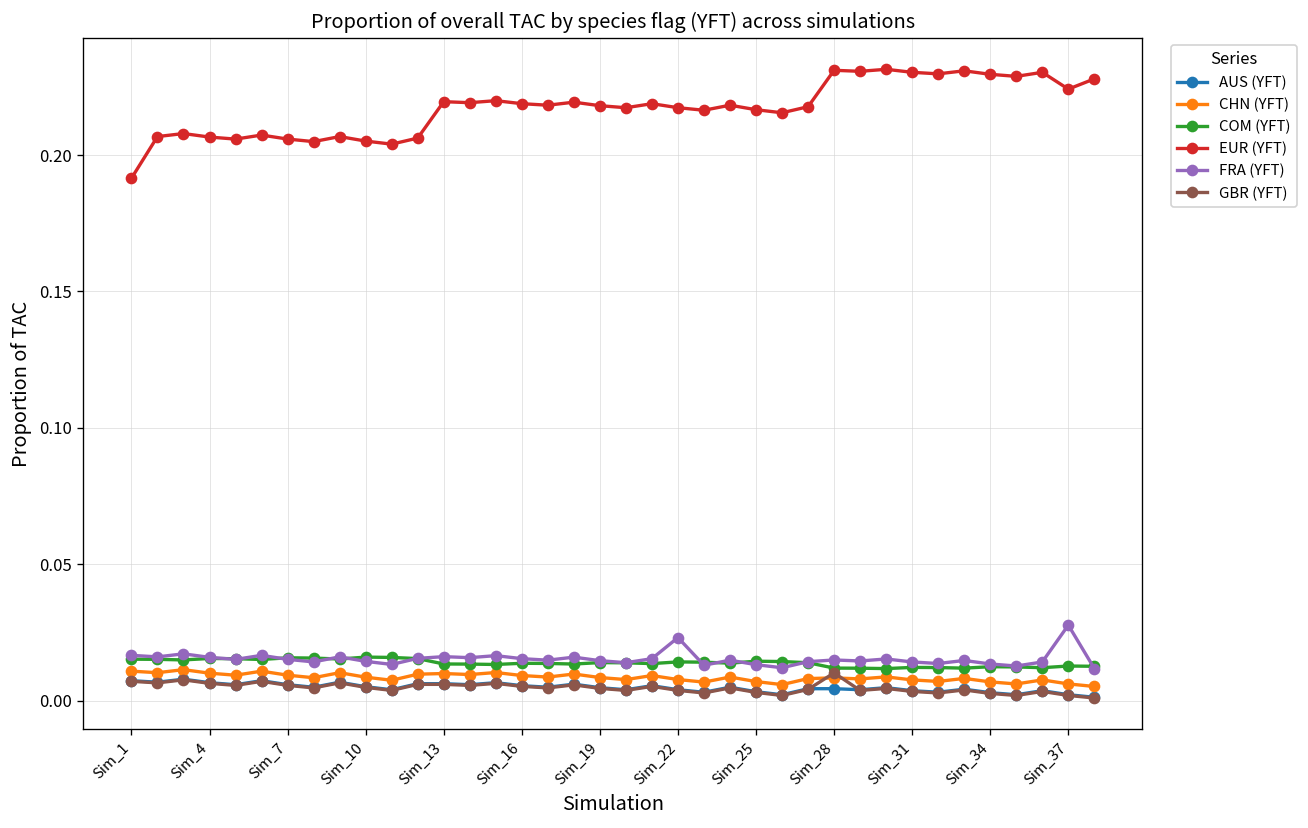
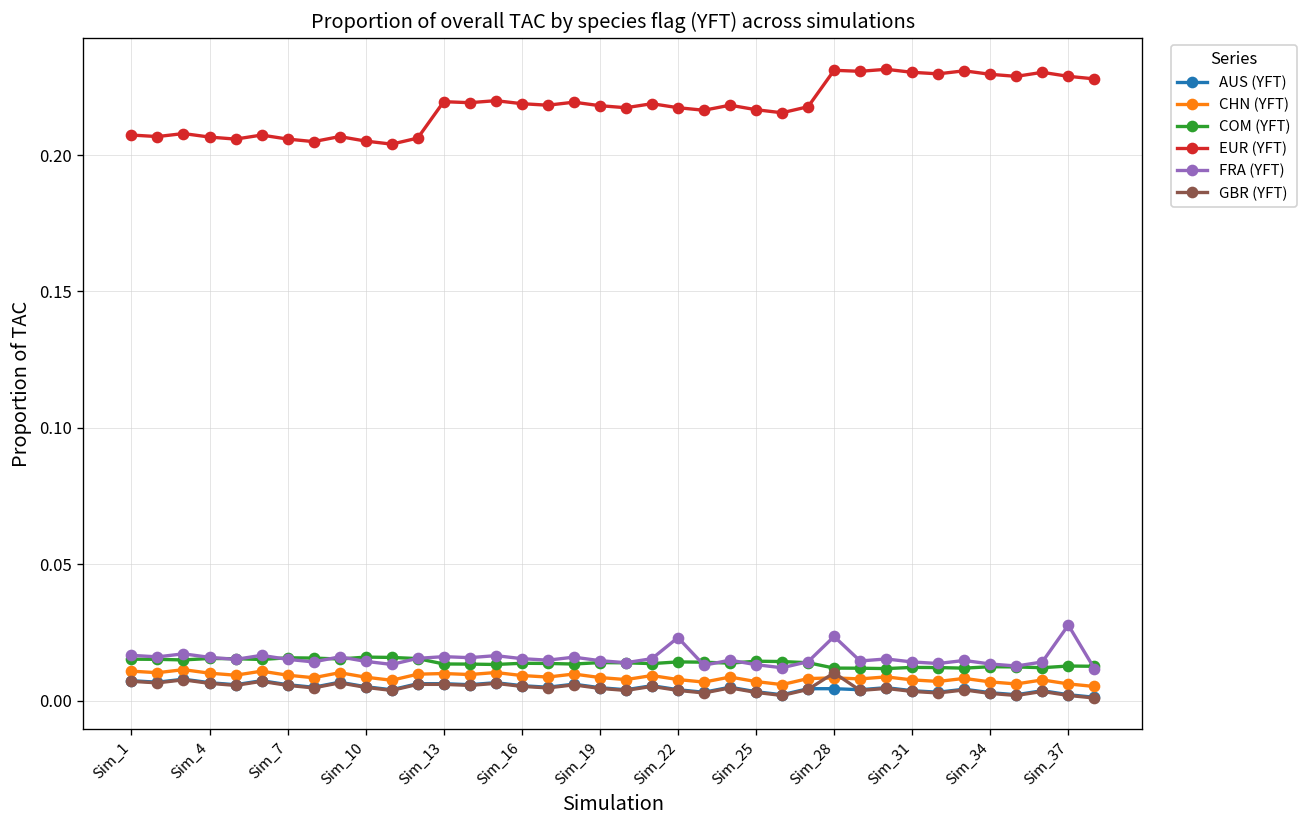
EUR (YFT), Sim_1: 0.191 -> 0.207
FRA (YFT), Sim_28: 0.015 -> 0.024
EUR (YFT), Sim_37: 0.224 -> 0.229
